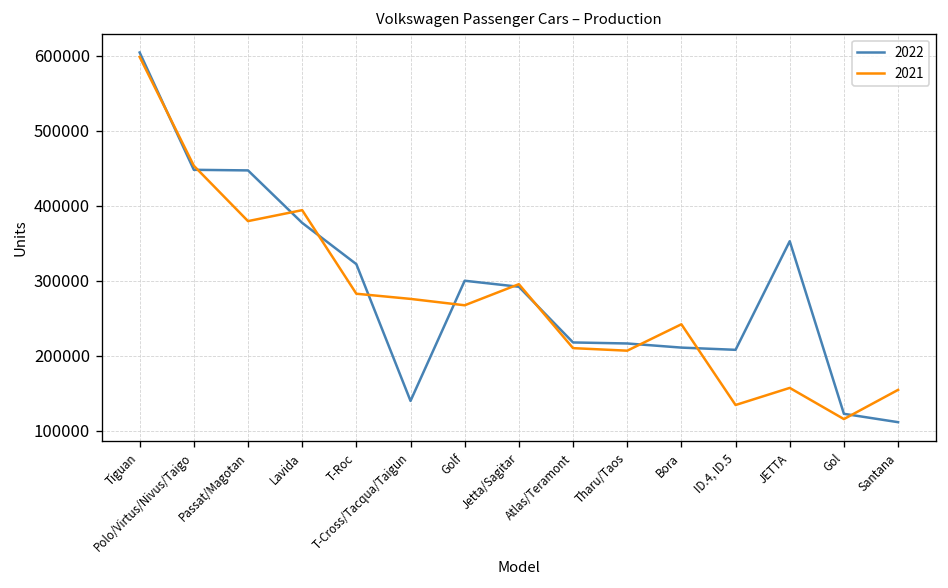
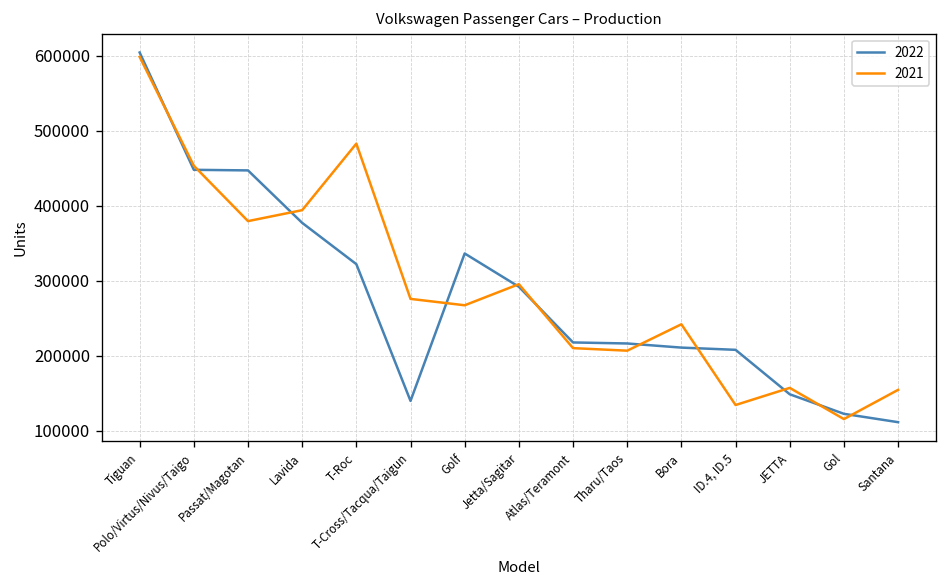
2021, T-Roc: 280000 -> 480000
2022, Golf: 300000 -> 340000
2022, JETTA: 350000 -> 150000
